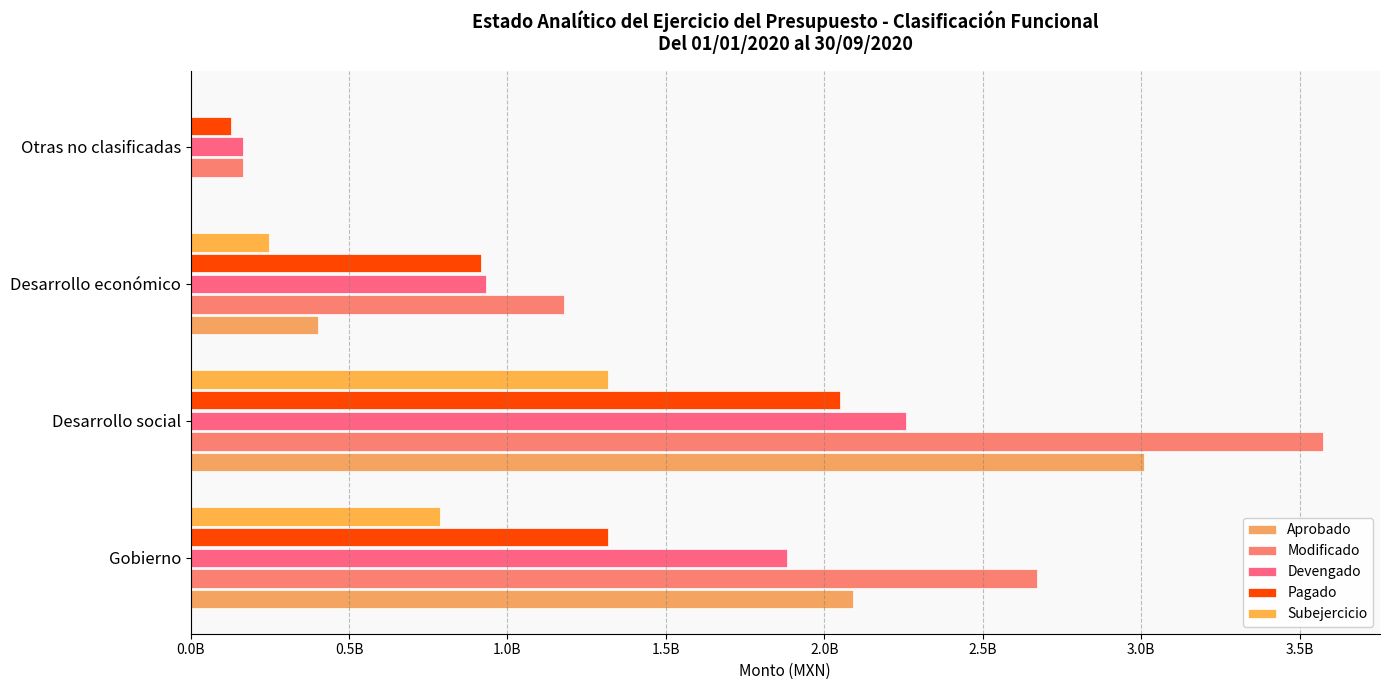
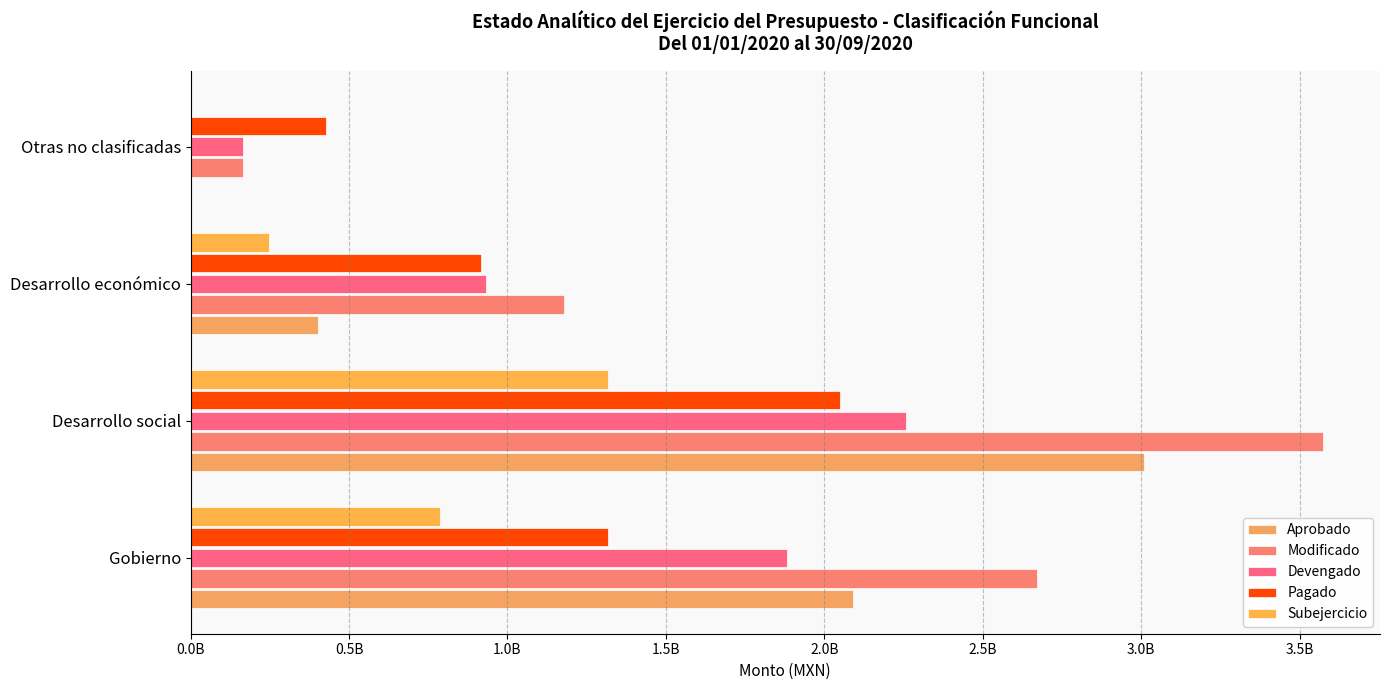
Pagado, Otras no clasificadas: 130000000 -> 430000000
